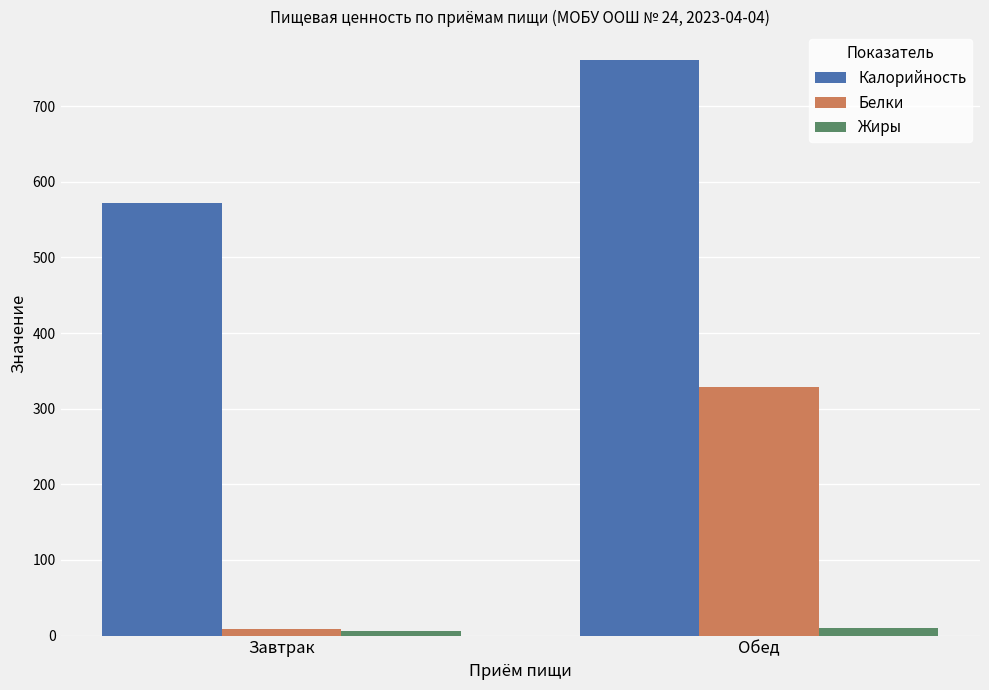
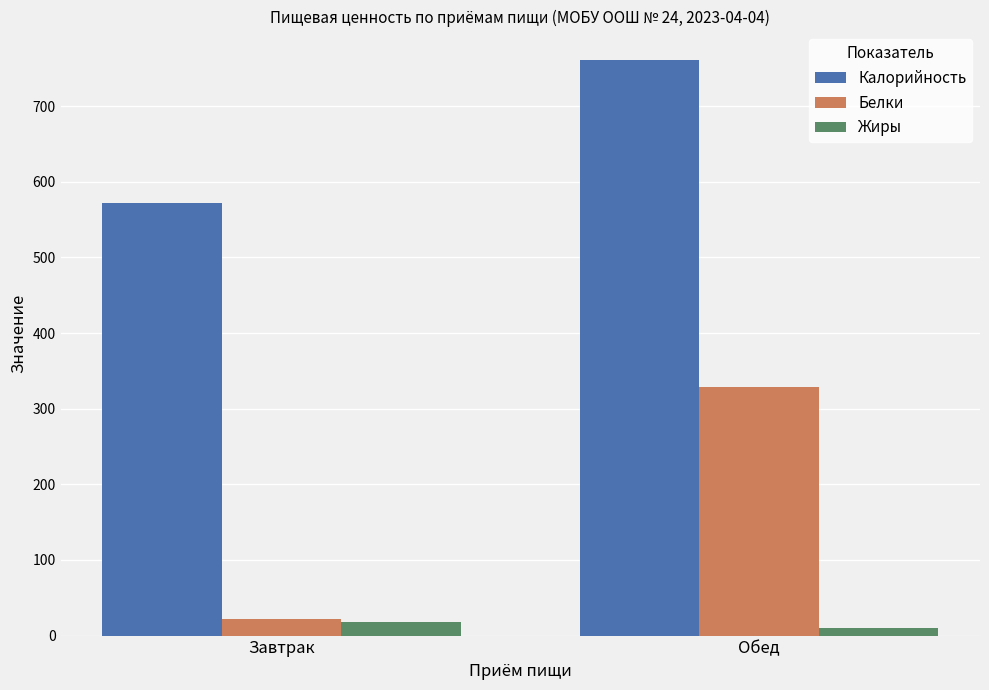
Белки, Завтрак: 10 -> 20
Жиры, Завтрак: 10 -> 20
